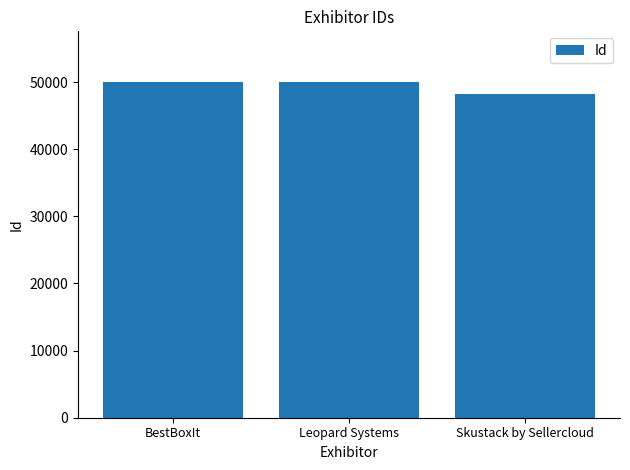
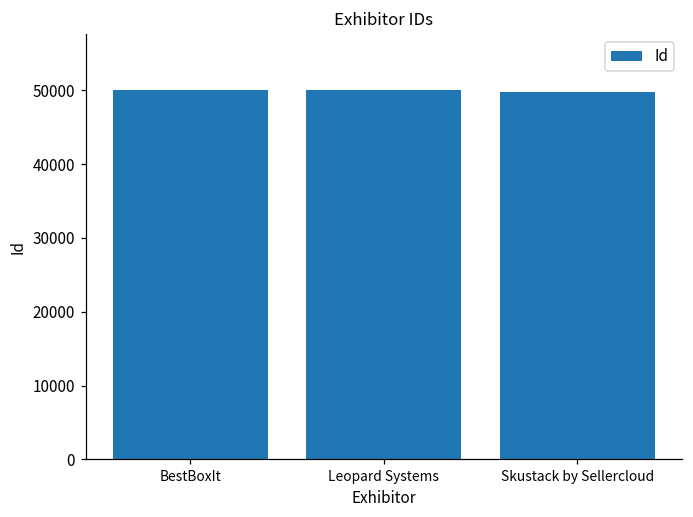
Skustack by Sellercloud: 48000 -> 50000
